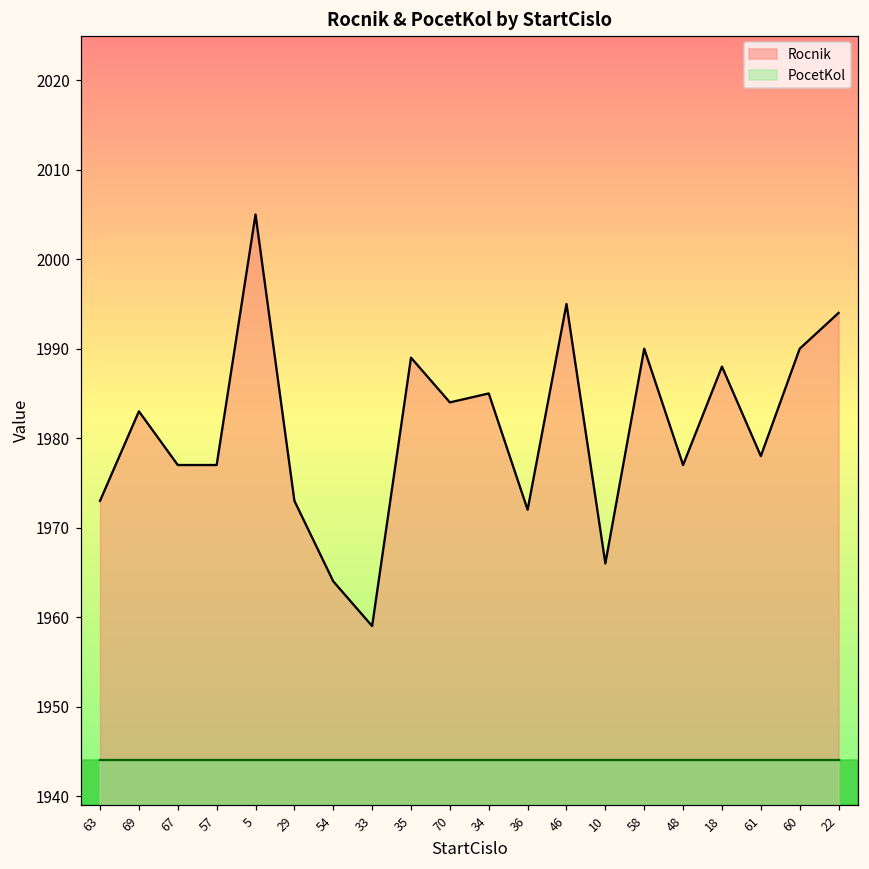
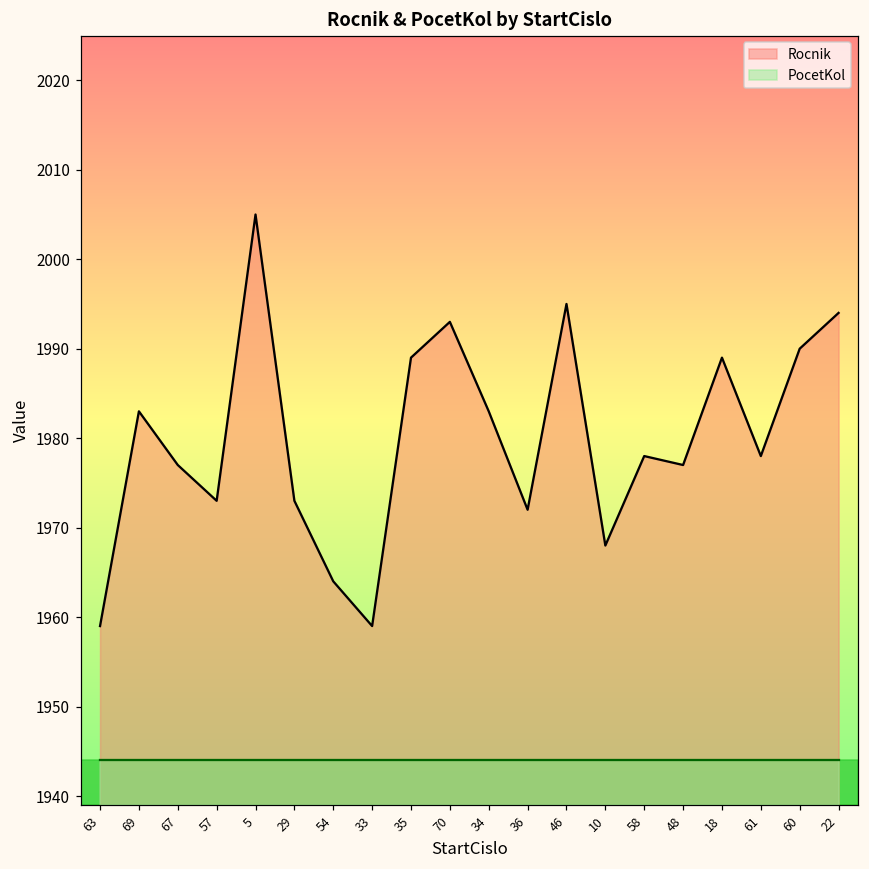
Rocnik, 63: 1973 -> 1959
Rocnik, 57: 1977 -> 1973
Rocnik, 70: 1984 -> 1993
Rocnik, 34: 1985 -> 1983
Rocnik, 10: 1966 -> 1968
Rocnik, 58: 1990 -> 1978
Rocnik, 18: 1988 -> 1989
